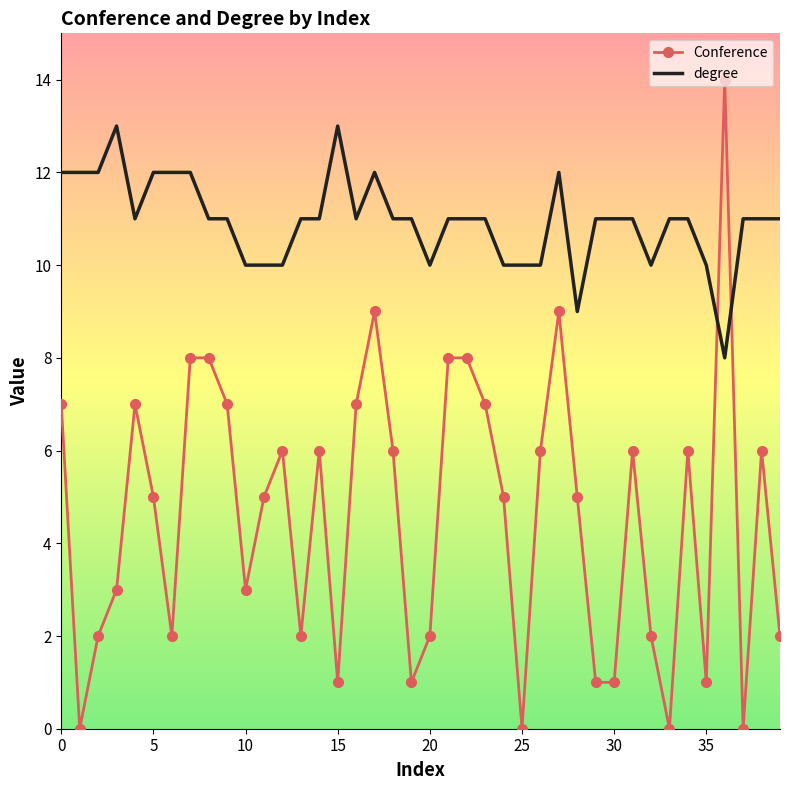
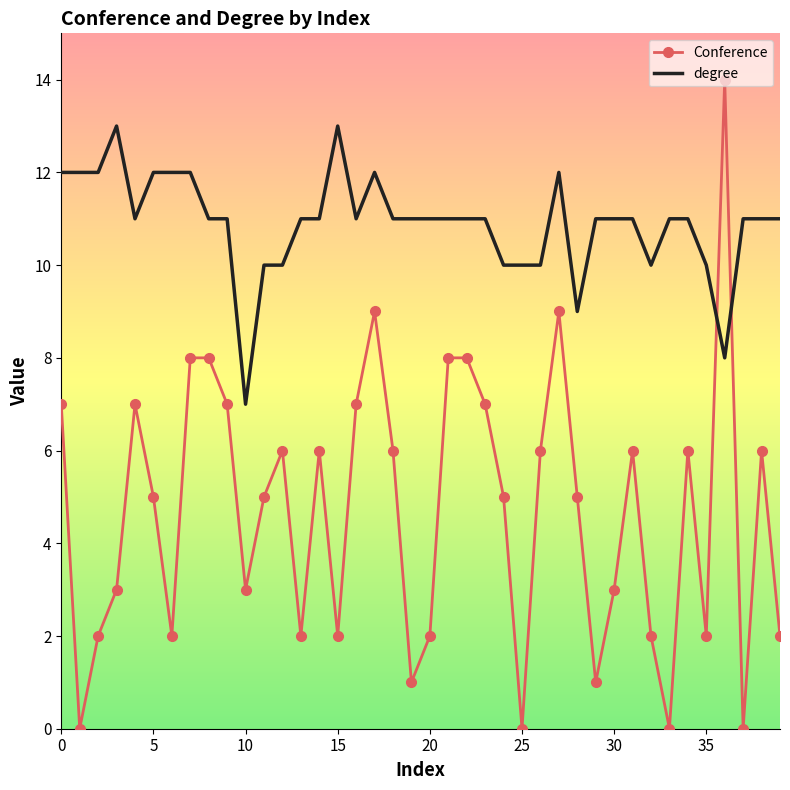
degree, 10: 10 -> 7
Conference, 15: 1 -> 2
degree, 20: 10 -> 11
Conference, 30: 1 -> 3
Conference, 35: 1 -> 2
